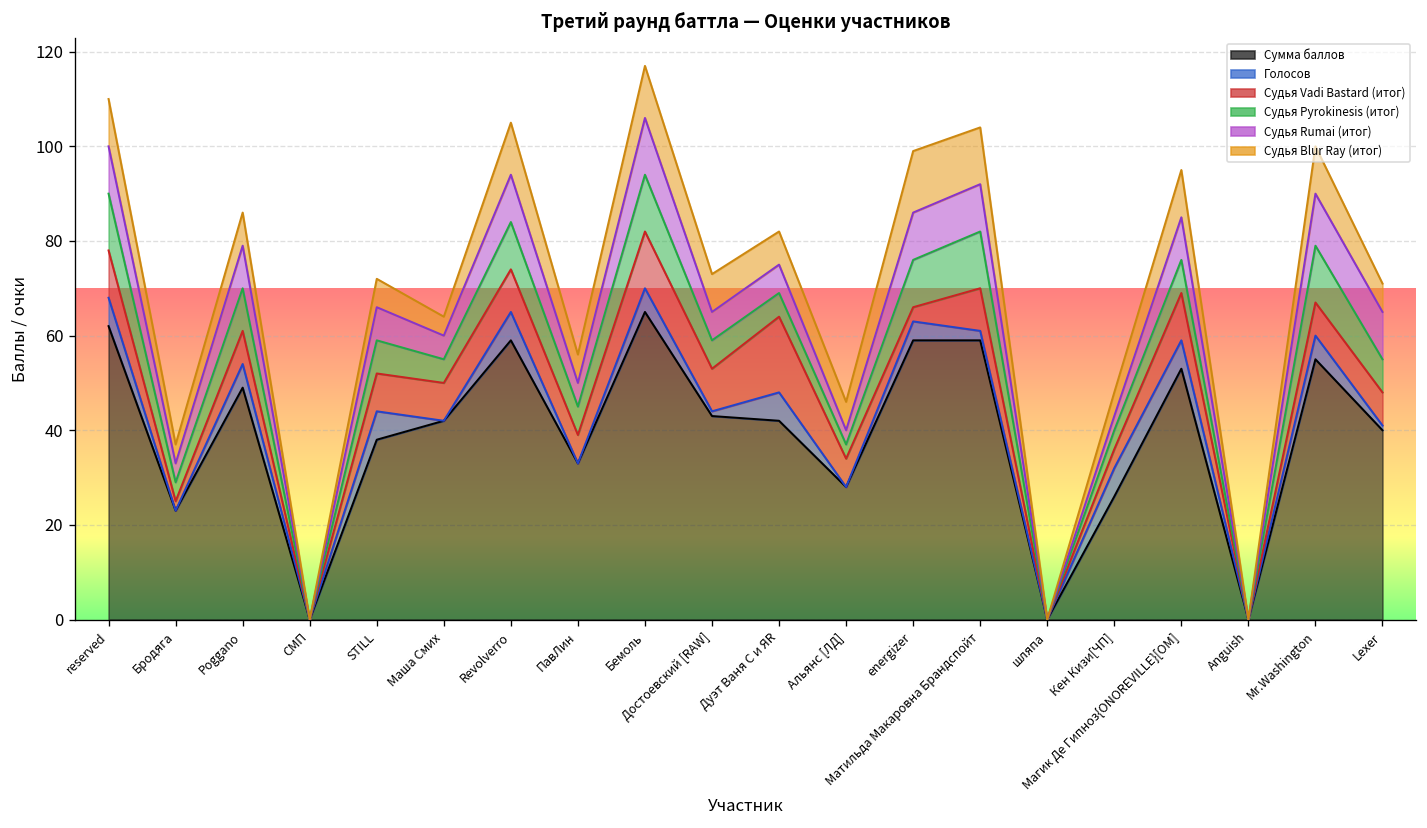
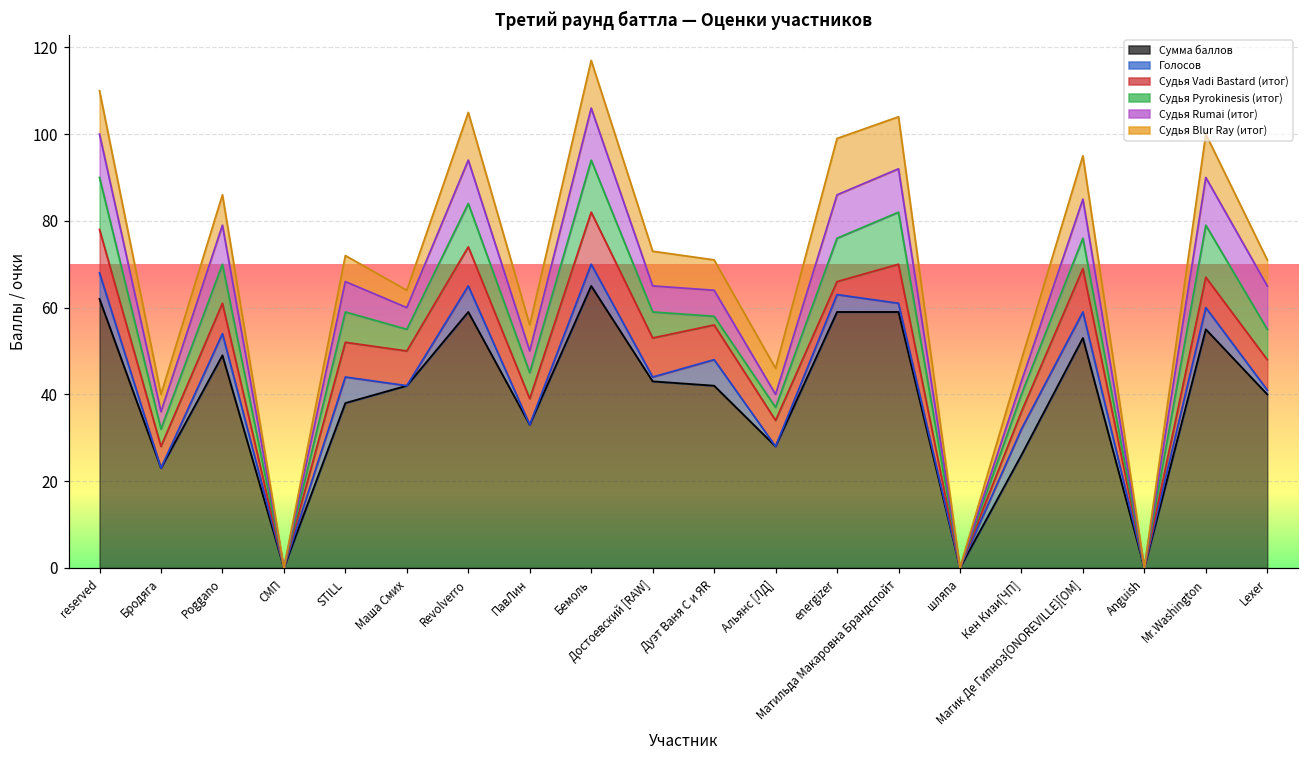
Судья Vadi Bastard (итог), Бродяга: 2 -> 5
Судья Vadi Bastard (итог), Дуэт Ваня С и ЯR: 16 -> 8
Судья Pyrokinesis (итог), Дуэт Ваня С и ЯR: 5 -> 2
